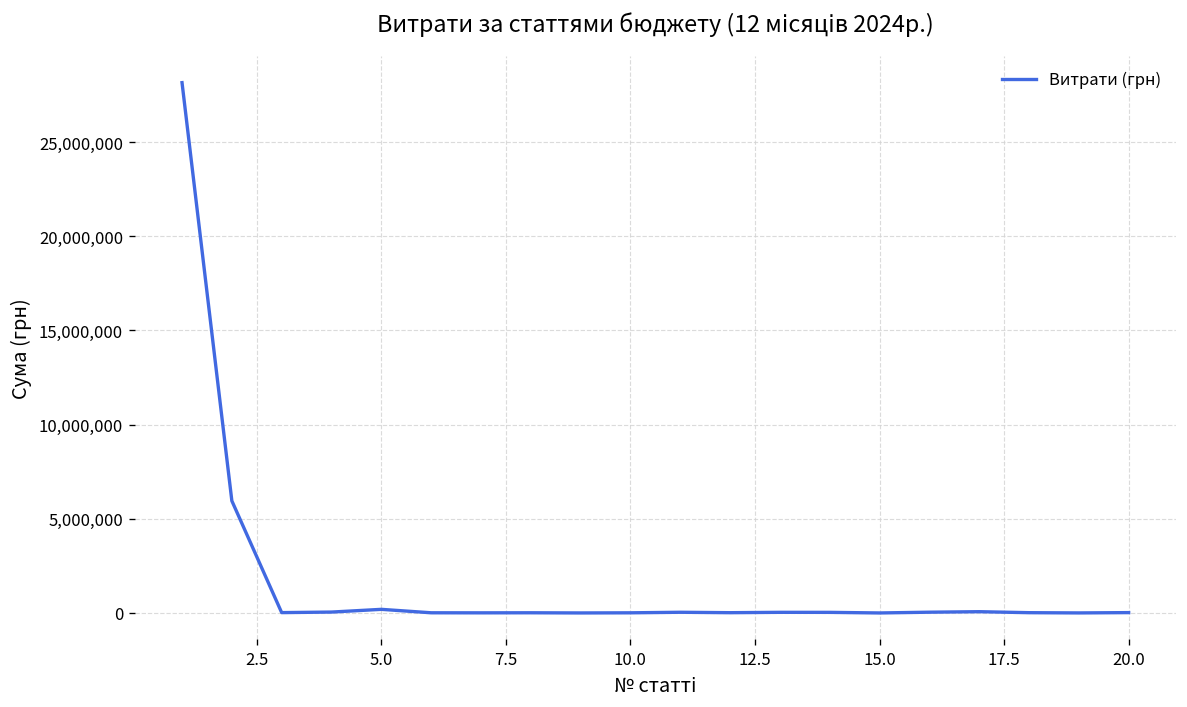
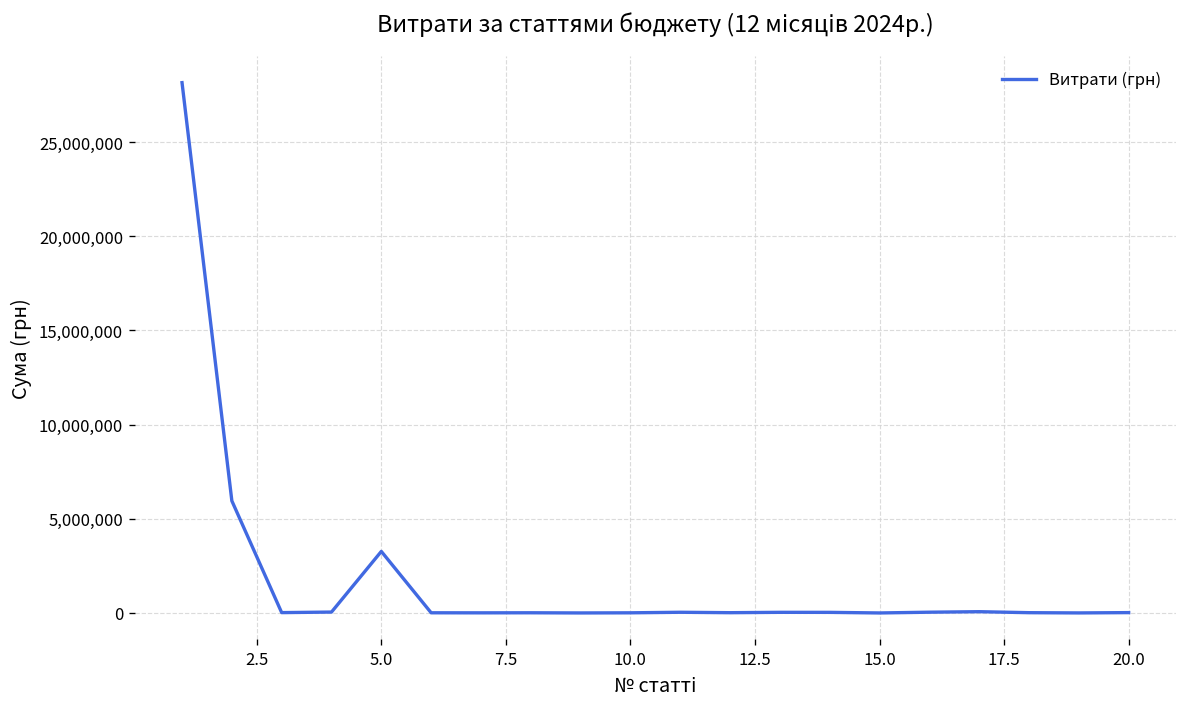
5.0: 200,000 -> 3,300,000
